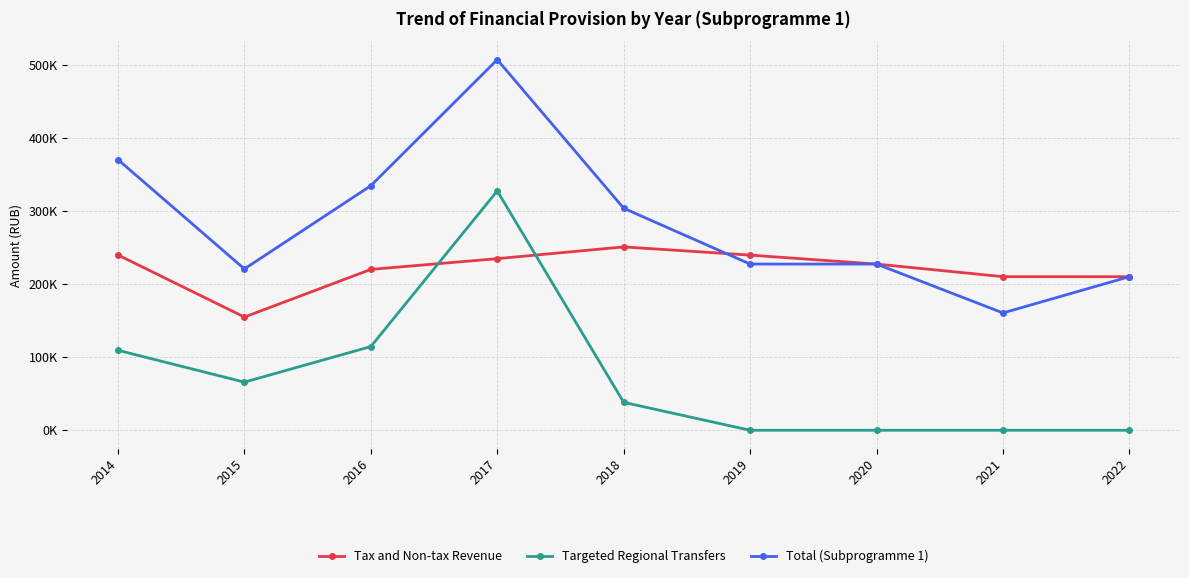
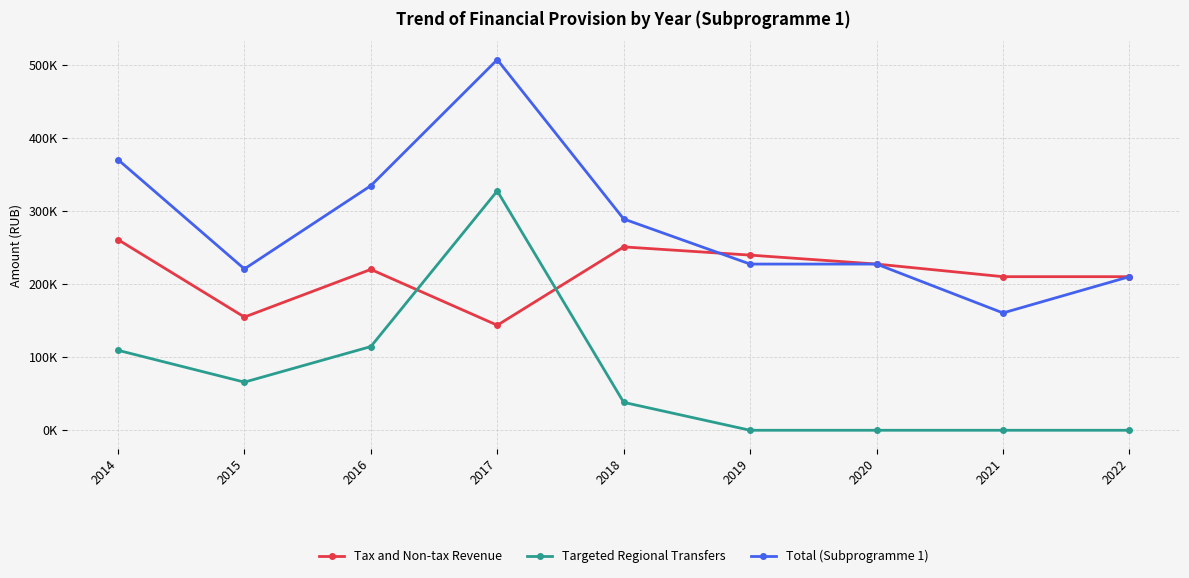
Tax and Non-tax Revenue, 2014: 240000 -> 260000
Tax and Non-tax Revenue, 2017: 230000 -> 140000
Total (Subprogramme 1), 2018: 300000 -> 290000
